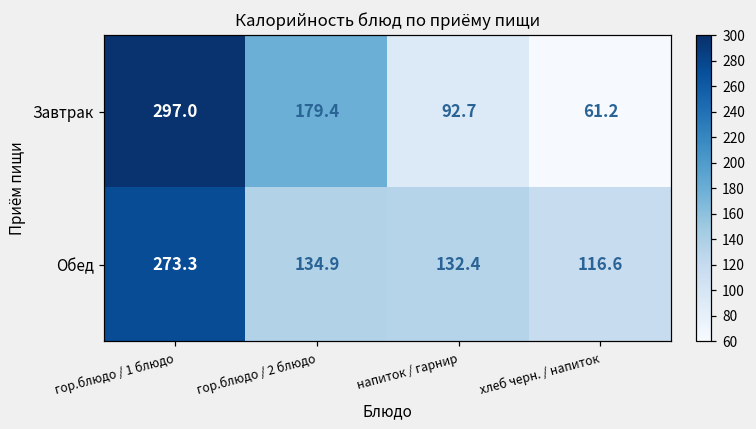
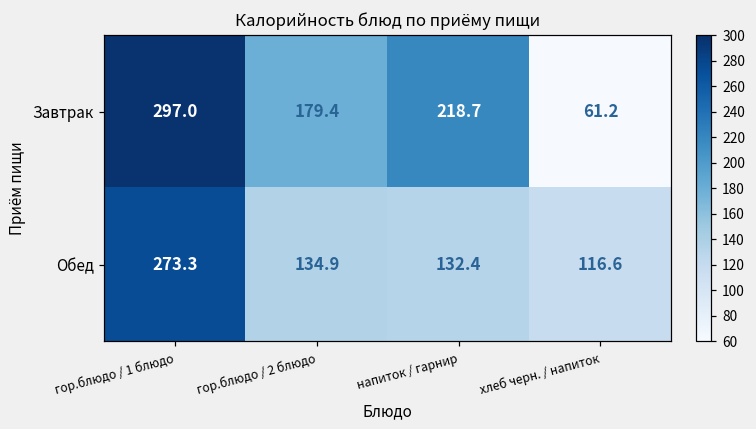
Завтрак, напиток / гарнир: 92.7 -> 218.7
